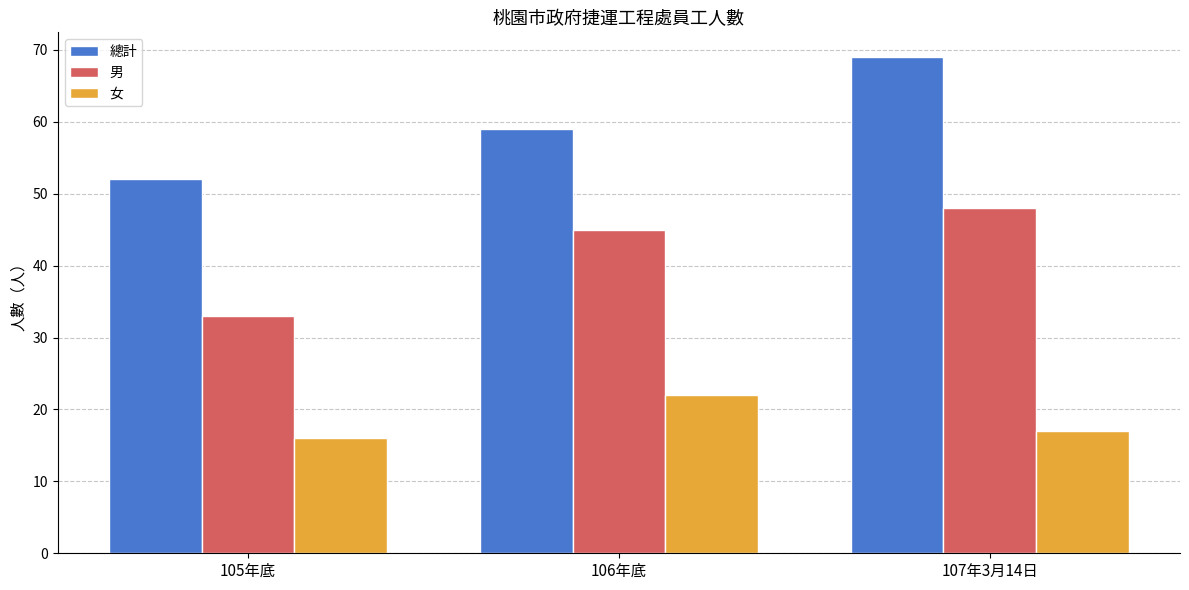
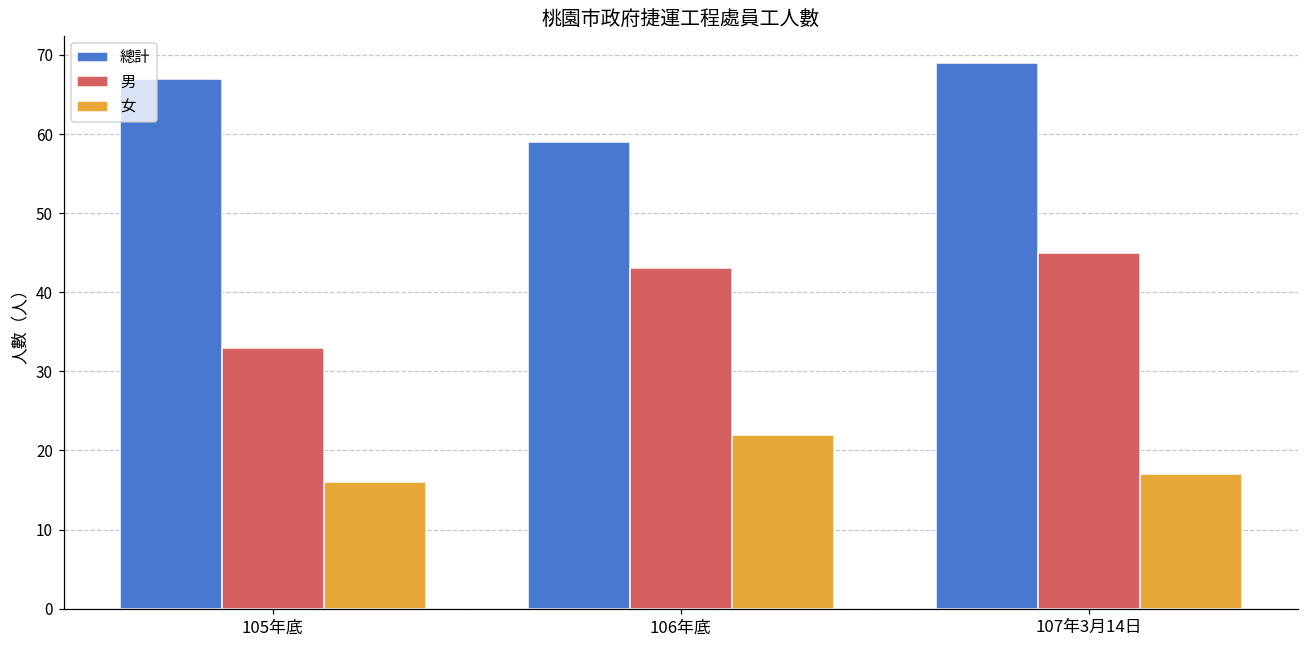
總計, 105年底: 52 -> 67
男, 106年底: 45 -> 43
男, 107年3月14日: 48 -> 45
